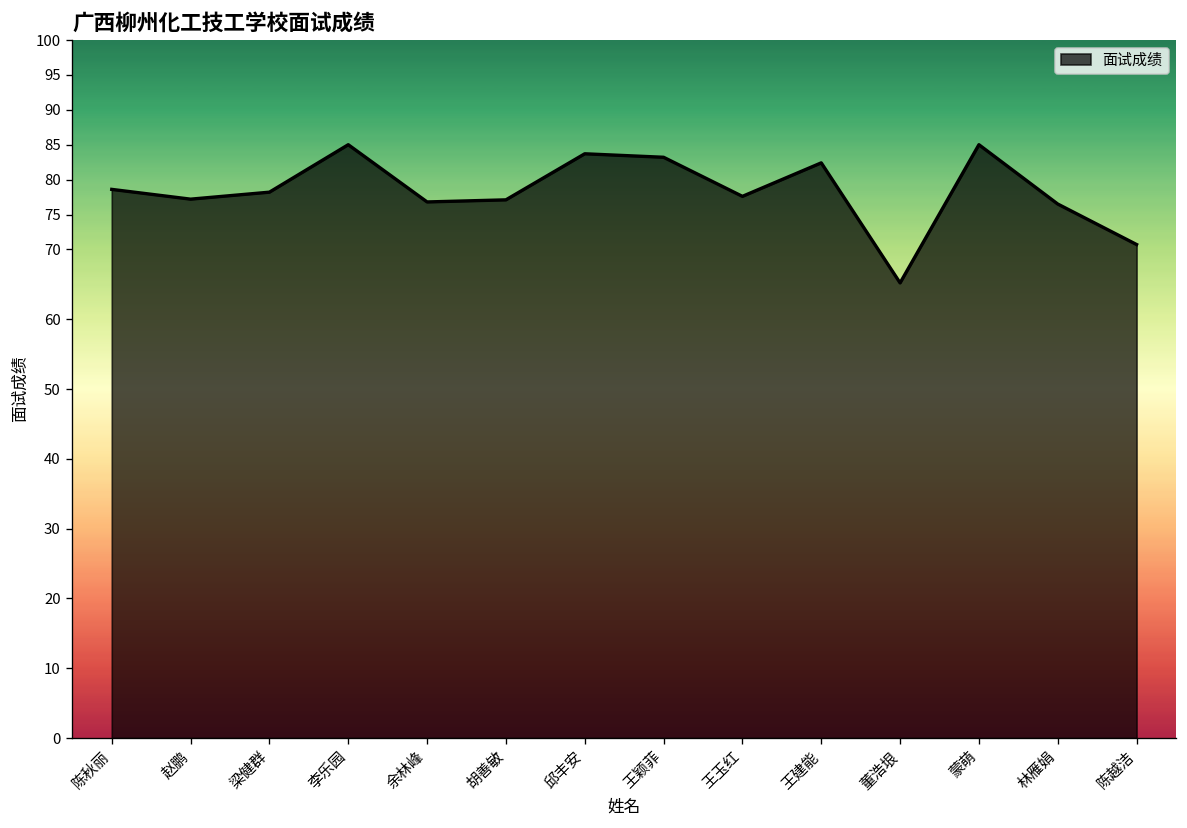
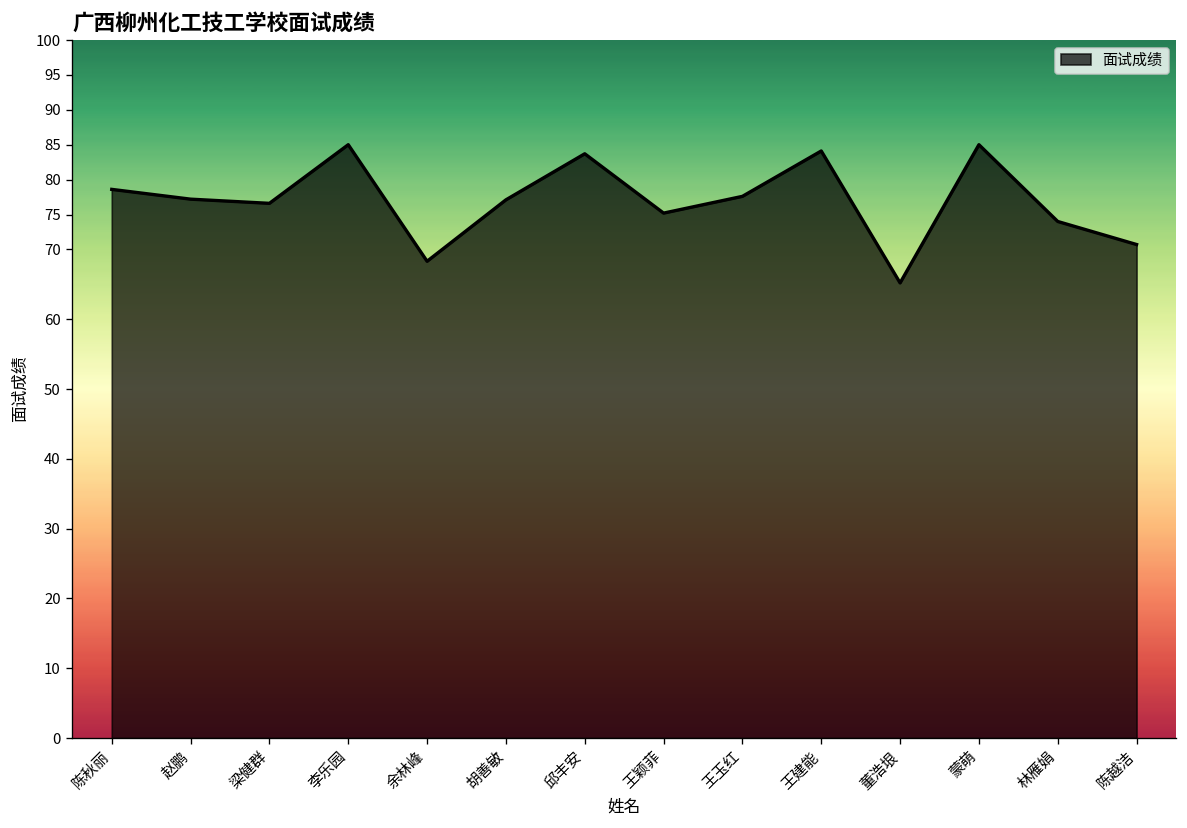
梁健群: 78 -> 77
余林峰: 77 -> 68
王颖菲: 83 -> 75
王建能: 82 -> 84
林雁娟: 77 -> 74
